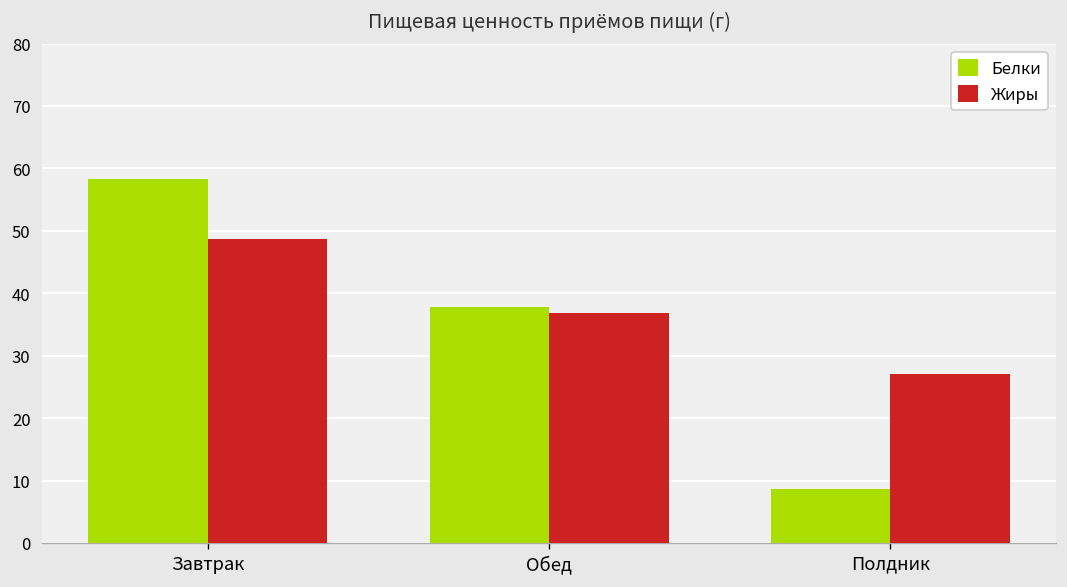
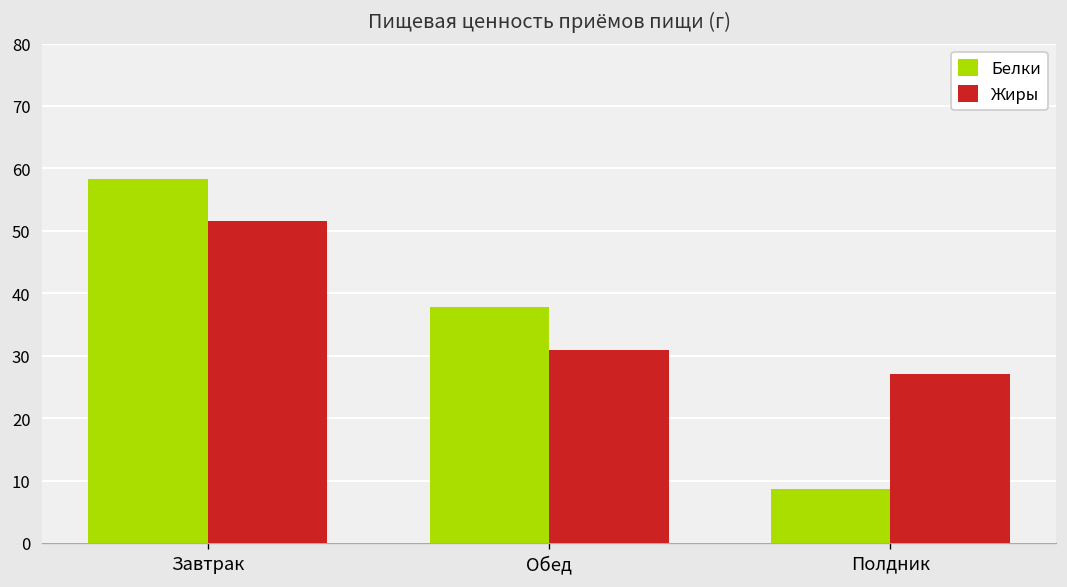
Жиры, Завтрак: 49 -> 52
Жиры, Обед: 37 -> 31
